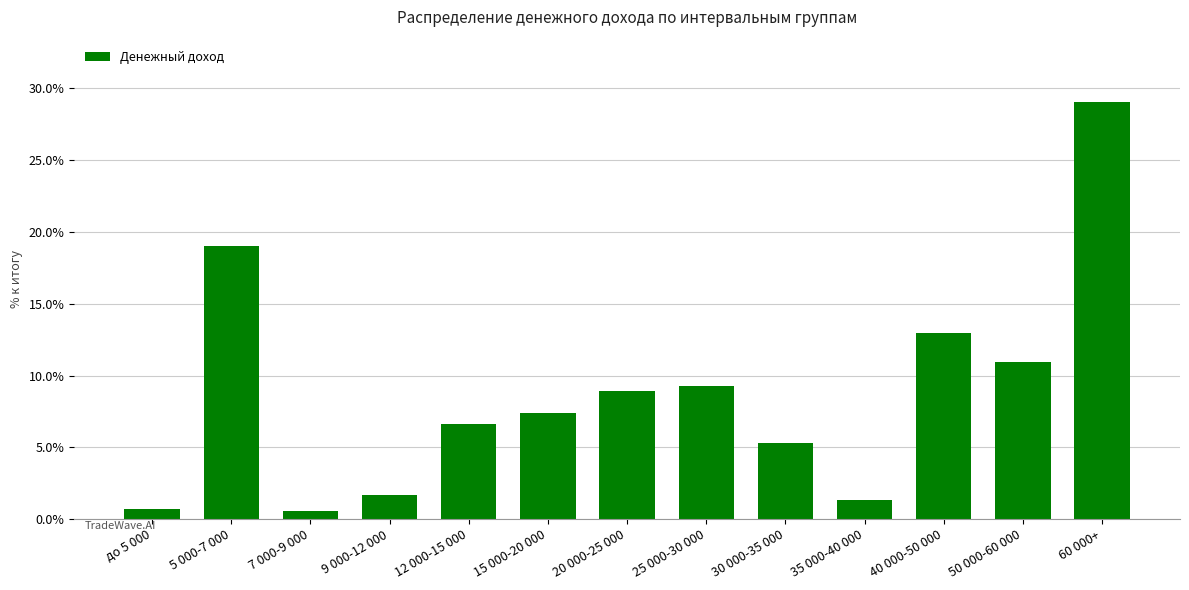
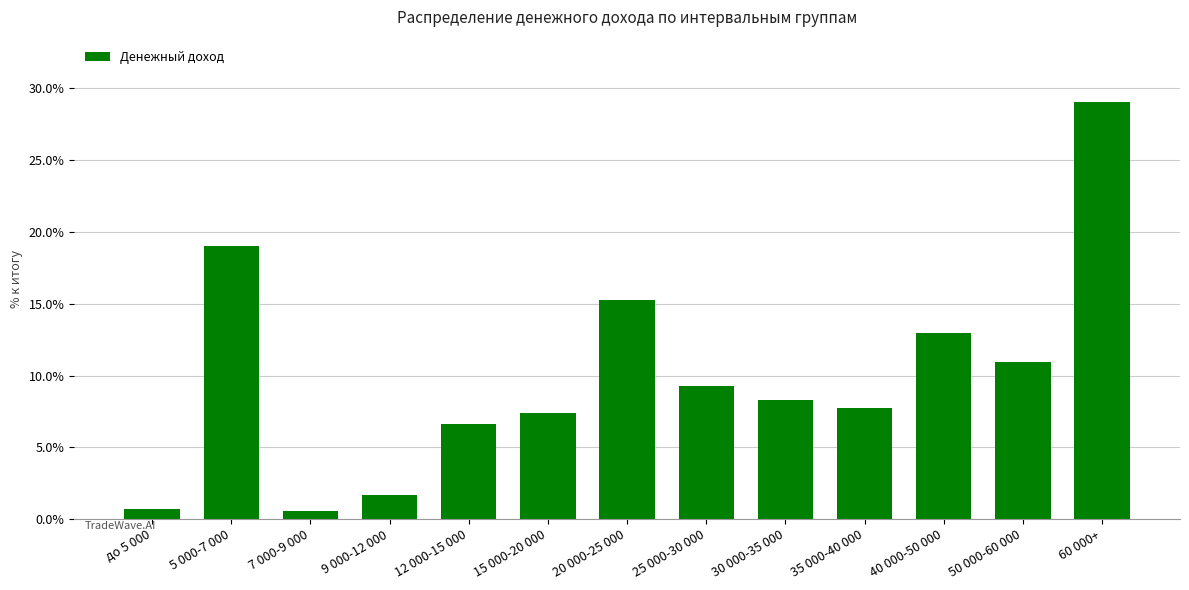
20 000-25 000: 8.9% -> 15.3%
30 000-35 000: 5.3% -> 8.3%
35 000-40 000: 1.3% -> 7.7%
